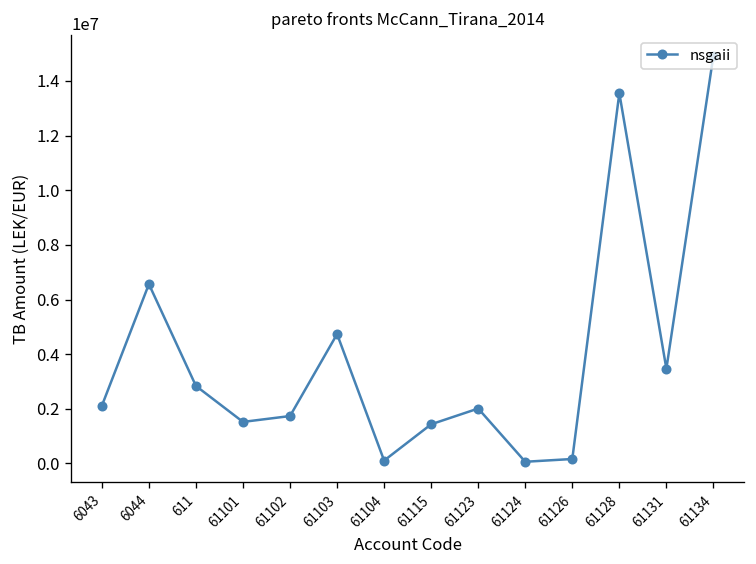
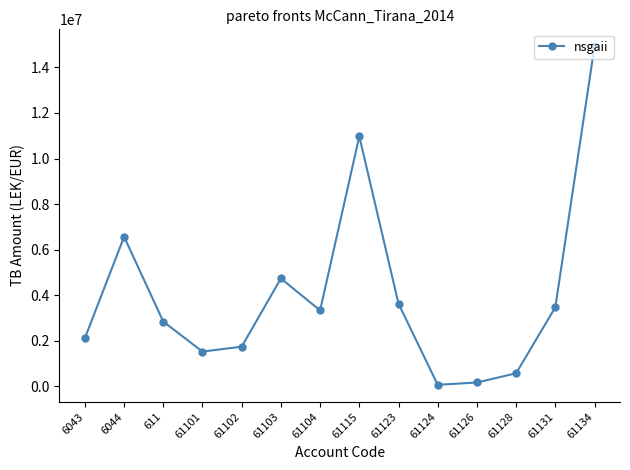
61104: 100000 -> 3300000
61115: 1400000 -> 11000000
61123: 2000000 -> 3600000
61128: 13600000 -> 600000
